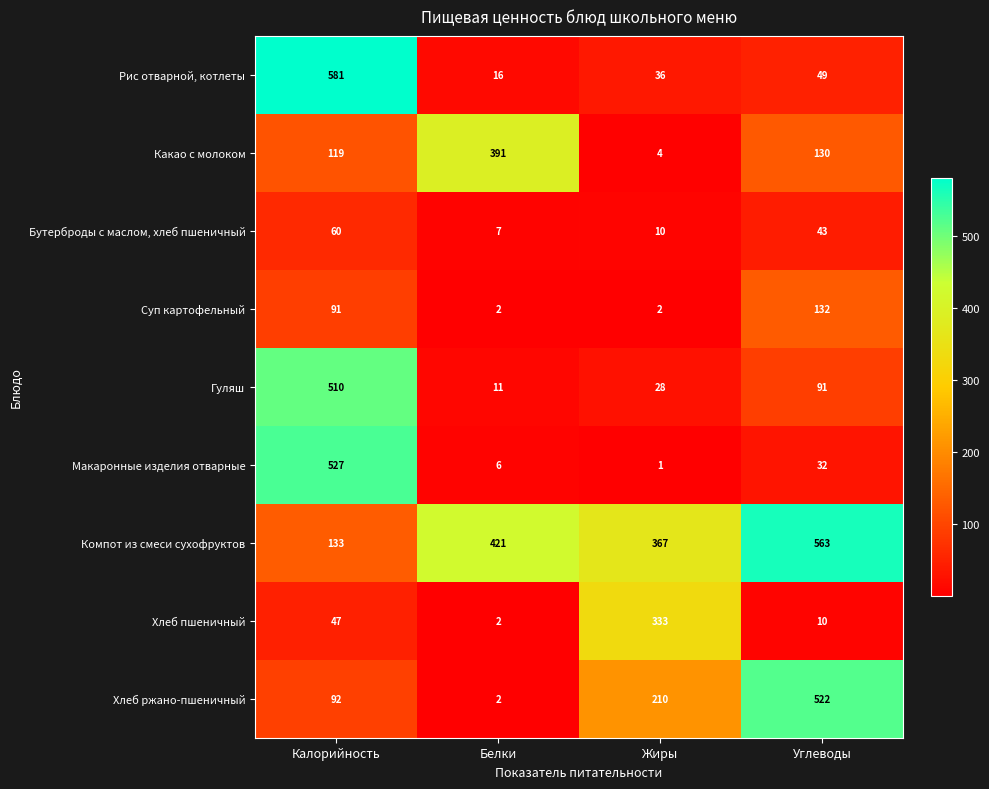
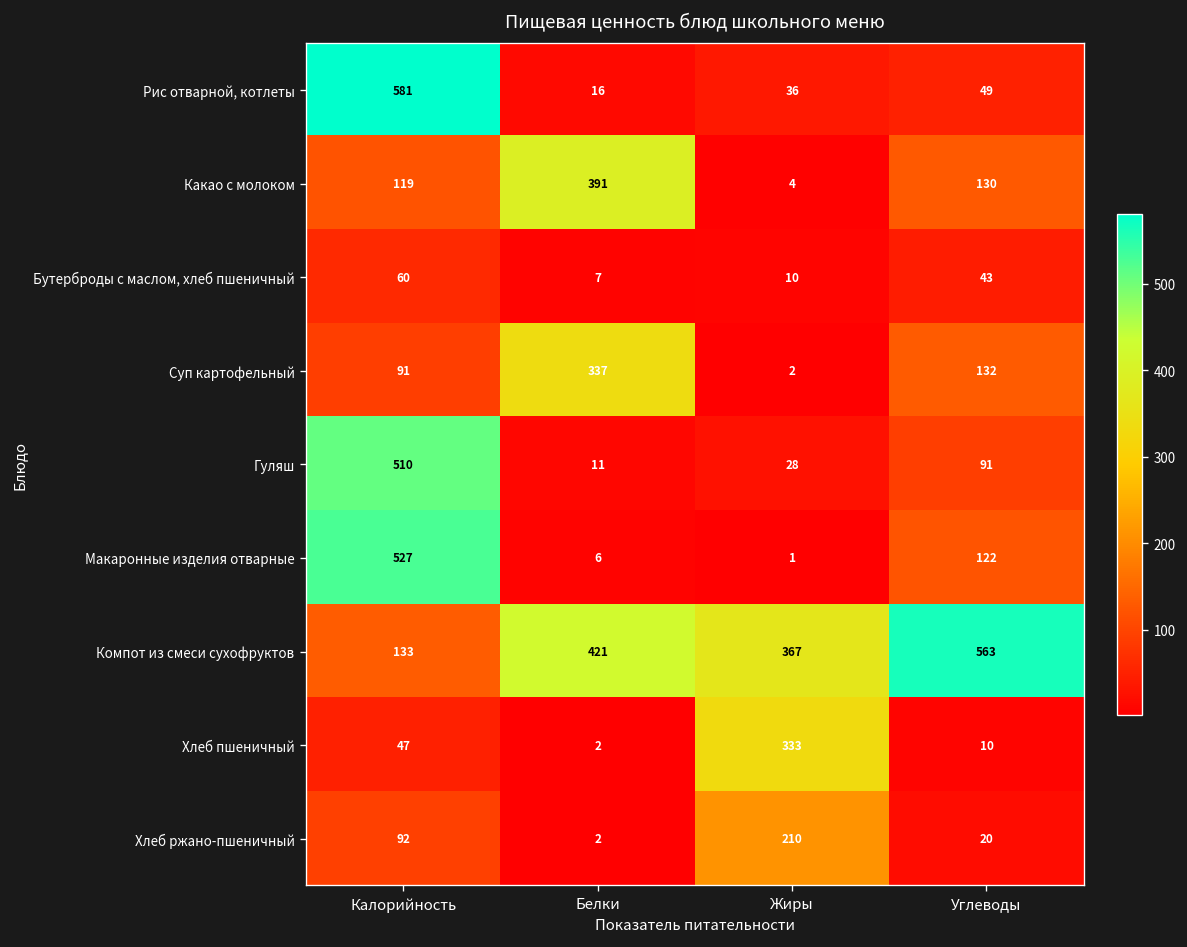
Суп картофельный, Белки: 2 -> 337
Макаронные изделия отварные, Углеводы: 32 -> 122
Хлеб ржано-пшеничный, Углеводы: 522 -> 20
